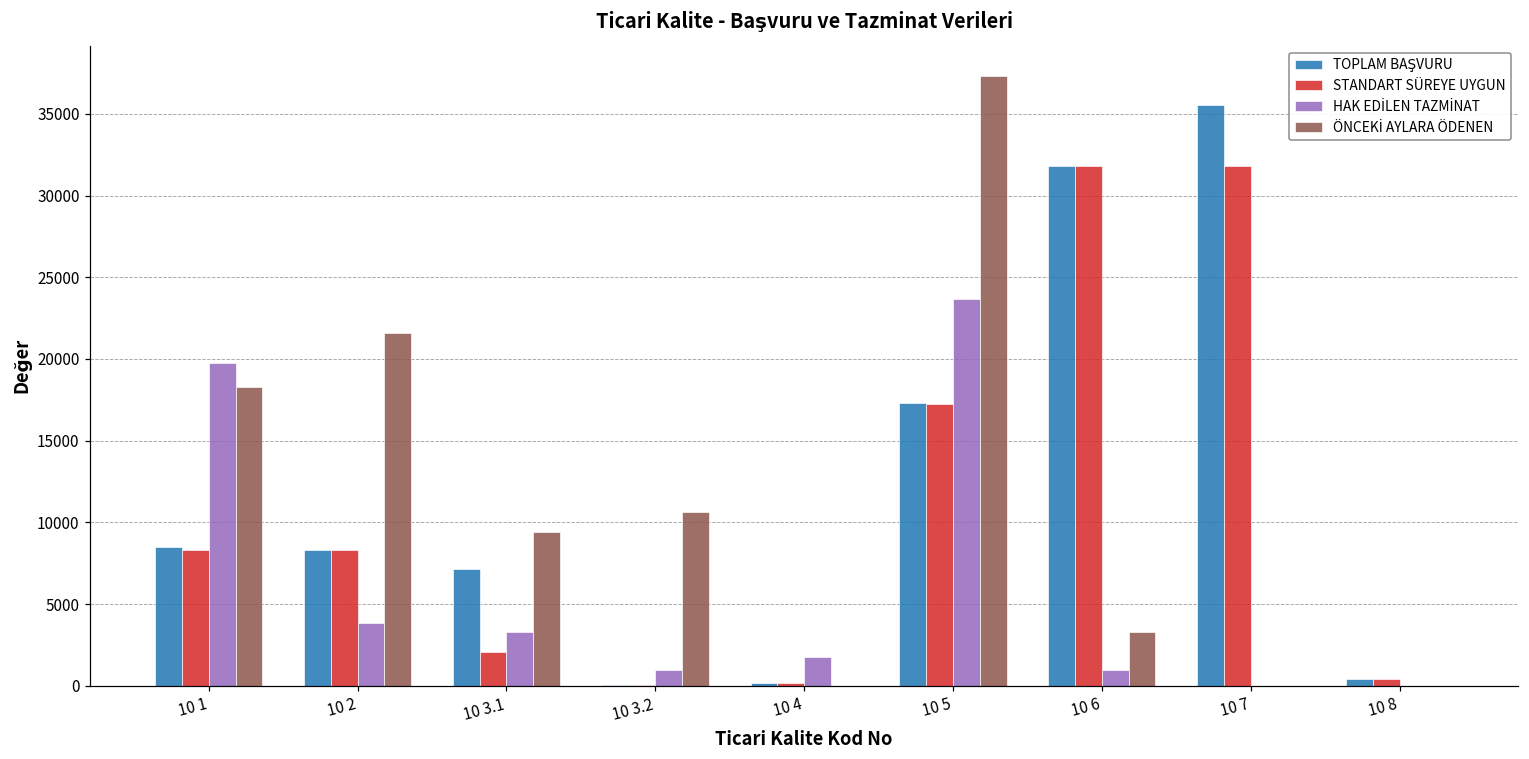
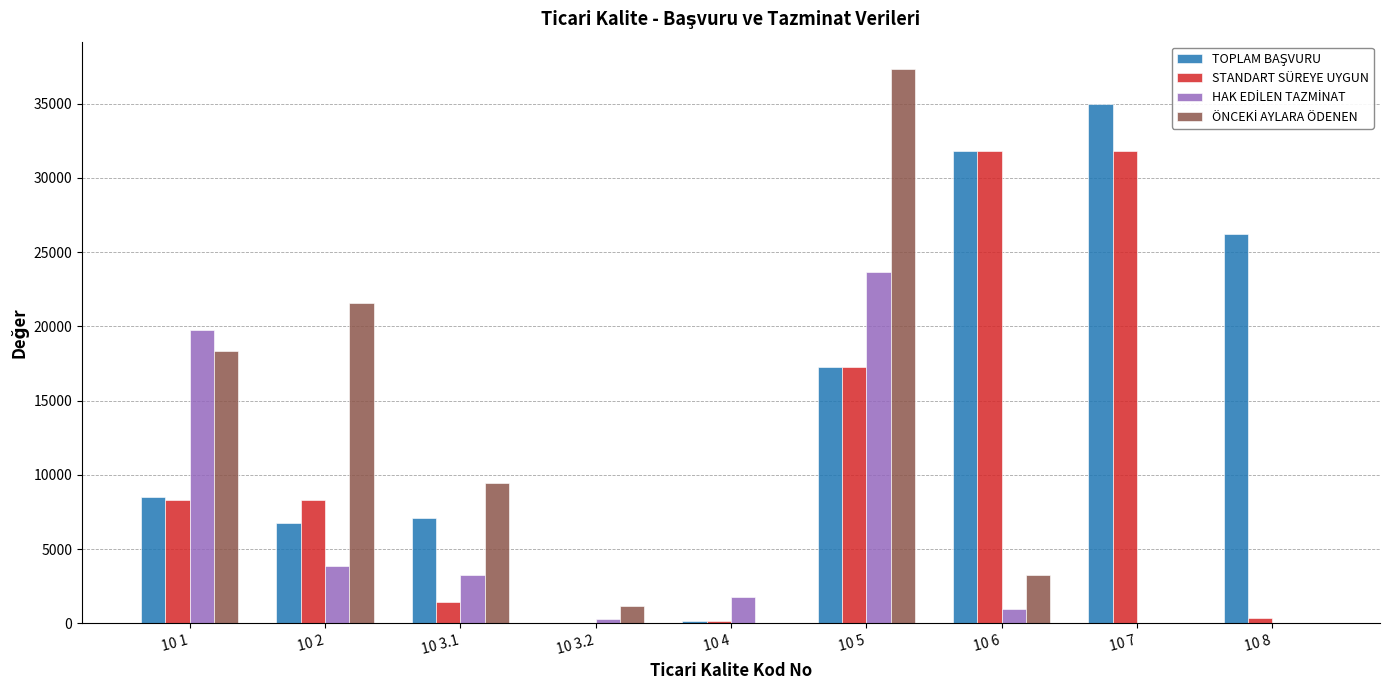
TOPLAM BAŞVURU, 10 2: 8300 -> 6800
STANDART SÜREYE UYGUN, 10 3.1: 2100 -> 1500
HAK EDİLEN TAZMİNAT, 10 3.2: 1000 -> 300
ÖNCEKİ AYLARA ÖDENEN, 10 3.2: 10600 -> 1200
TOPLAM BAŞVURU, 10 7: 35600 -> 34900
TOPLAM BAŞVURU, 10 8: 400 -> 26300
